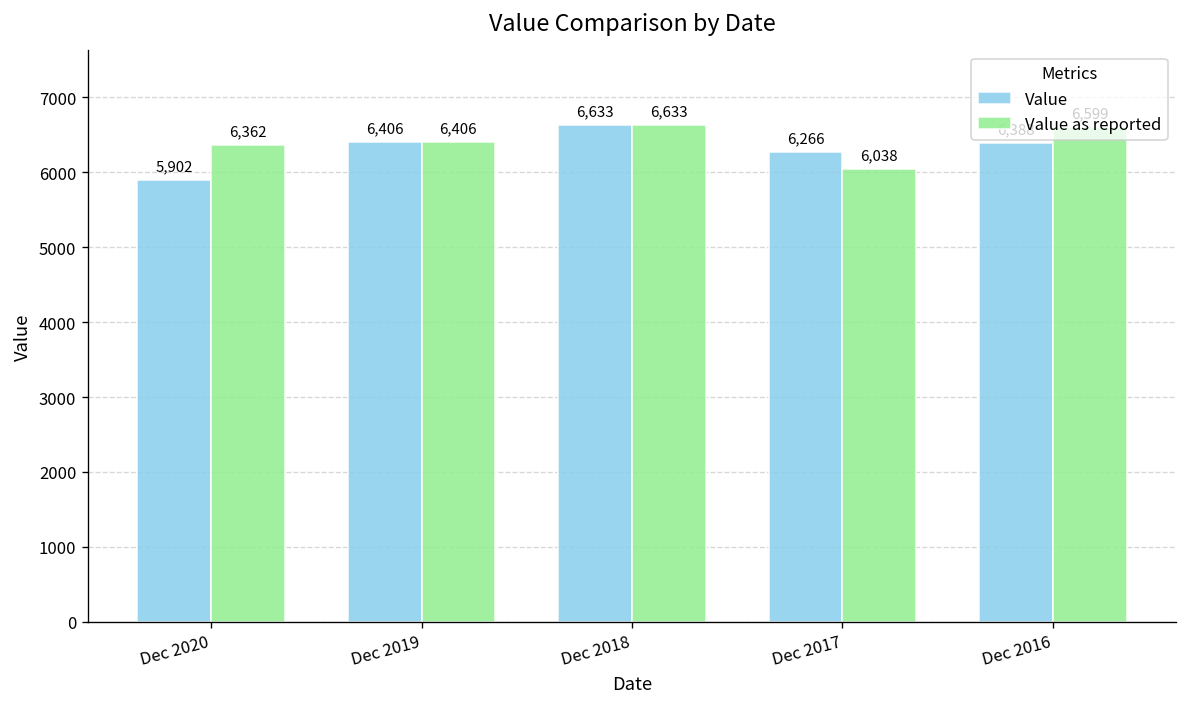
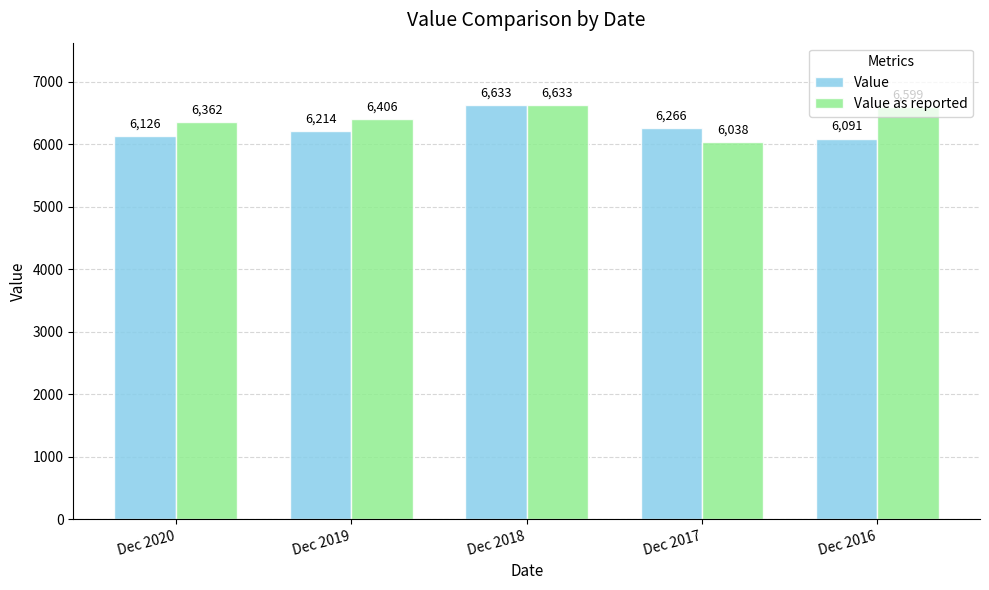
Value, Dec 2020: 5,902 -> 6,126
Value, Dec 2019: 6,406 -> 6,214
Value, Dec 2016: 6400 -> 6100
